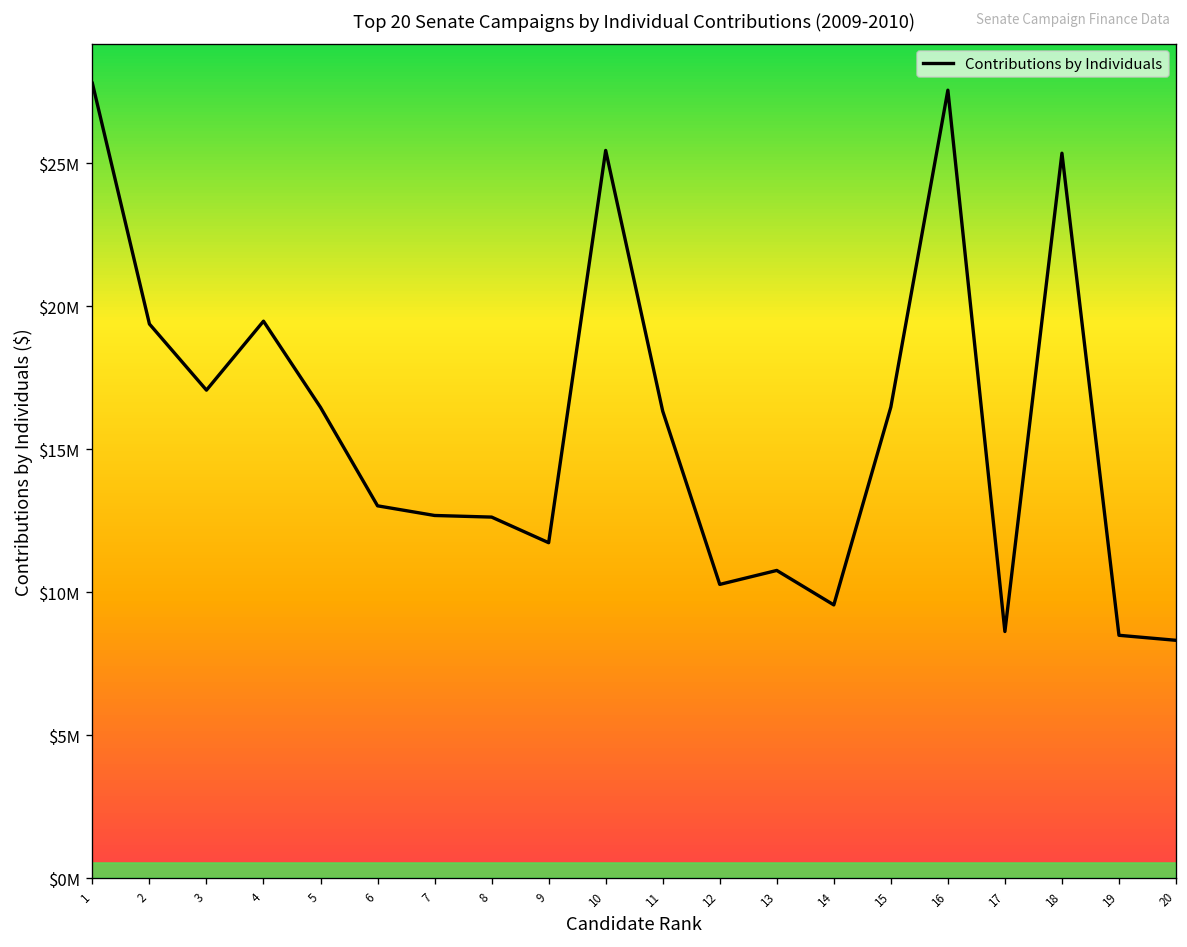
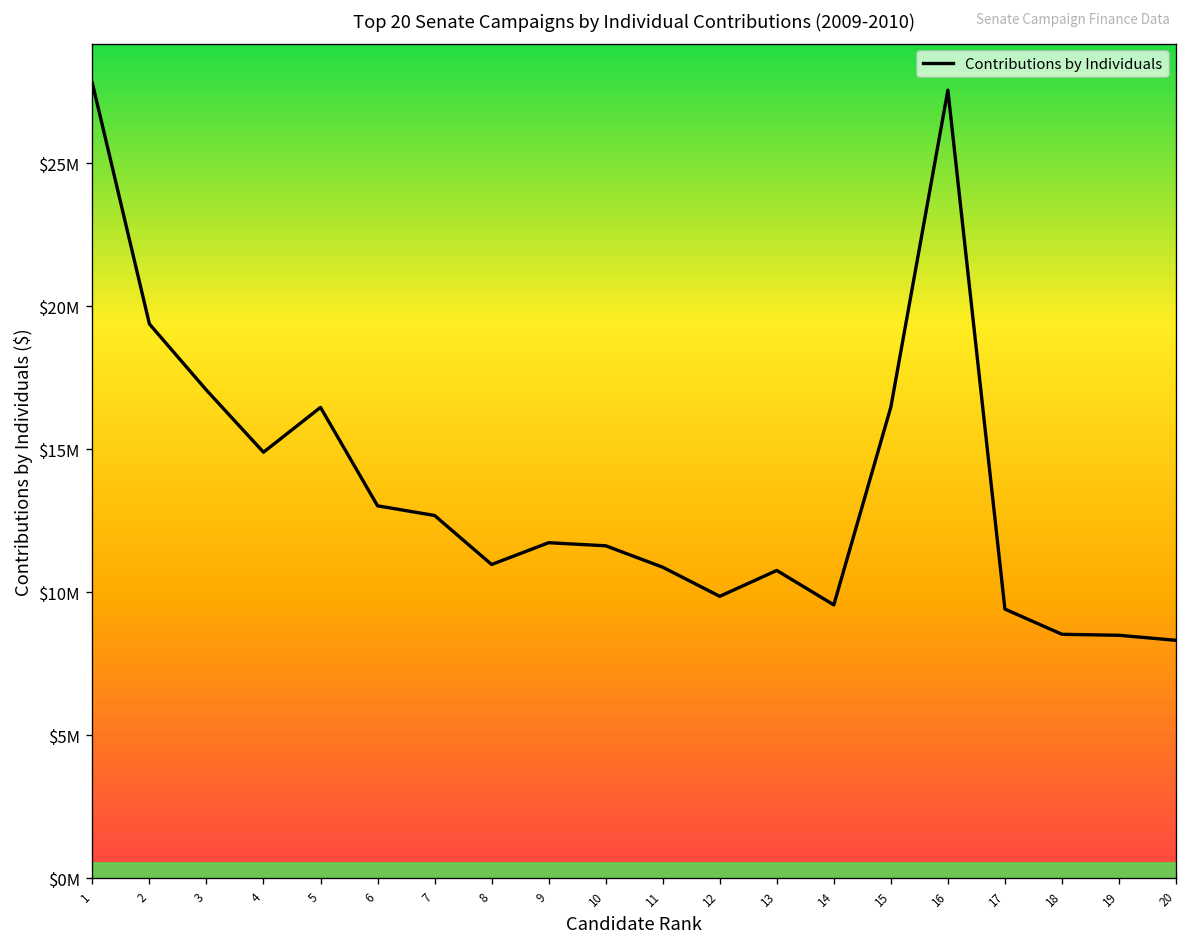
4: $19500000 -> $14900000
8: $12600000 -> $11000000
10: $25500000 -> $11600000
11: $16300000 -> $10900000
12: $10300000 -> $9900000
17: $8600000 -> $9400000
18: $25400000 -> $8500000
